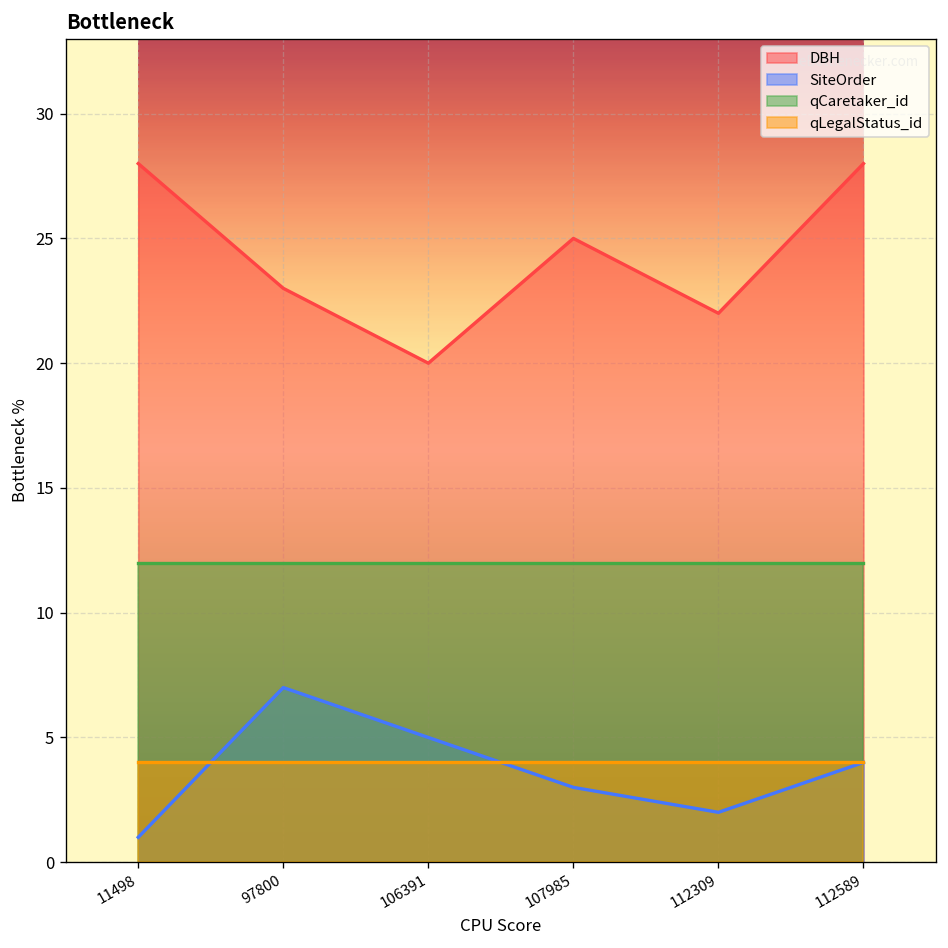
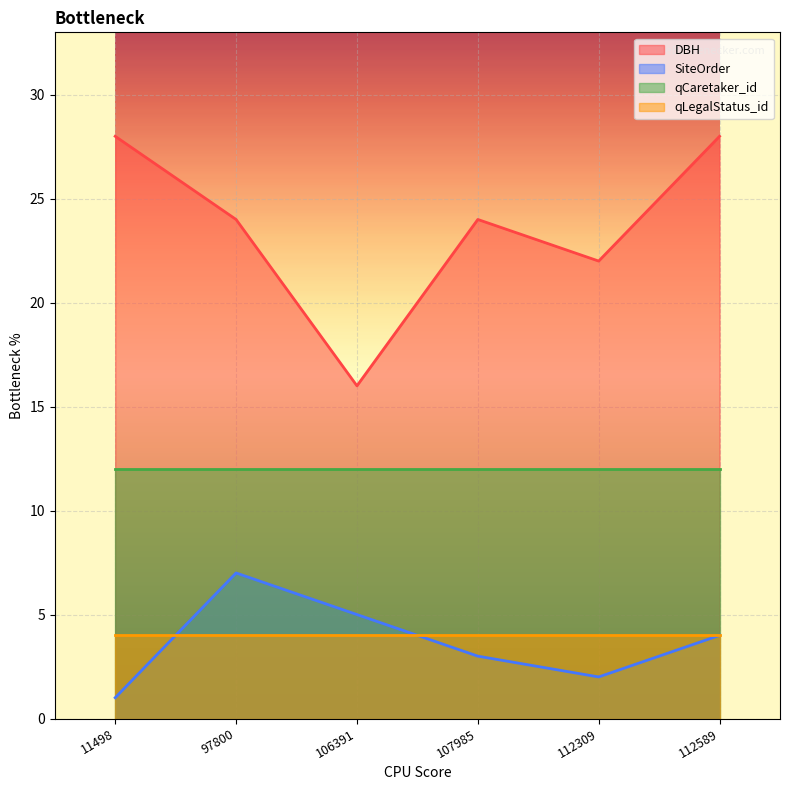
DBH, 97800: 23 -> 24
DBH, 106391: 20 -> 16
DBH, 107985: 25 -> 24
